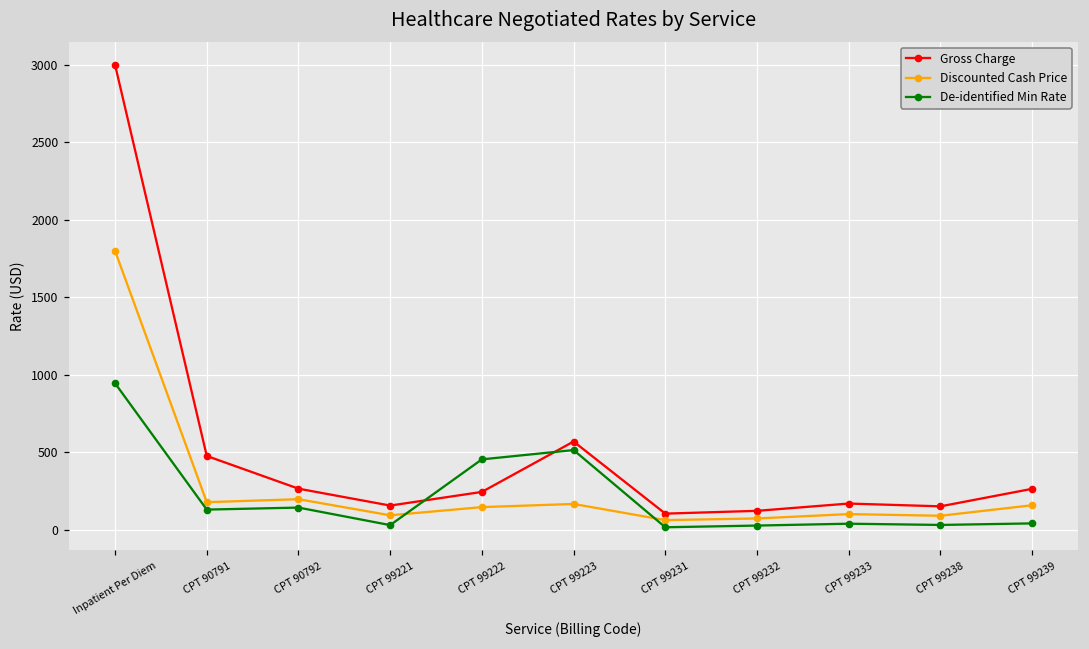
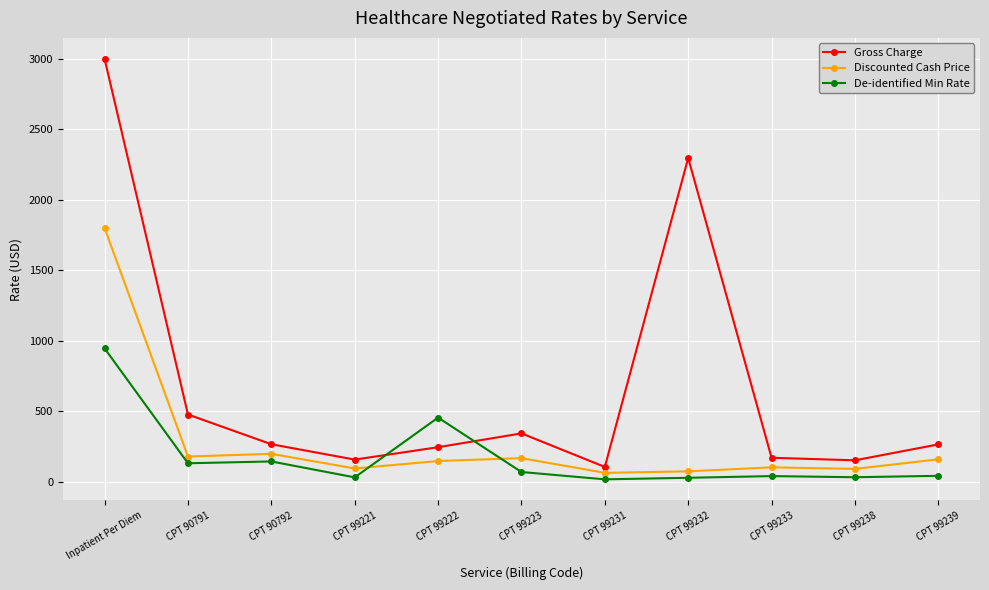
Gross Charge, CPT 99223: 570 -> 340
De-identified Min Rate, CPT 99223: 520 -> 70
Gross Charge, CPT 99232: 120 -> 2300
